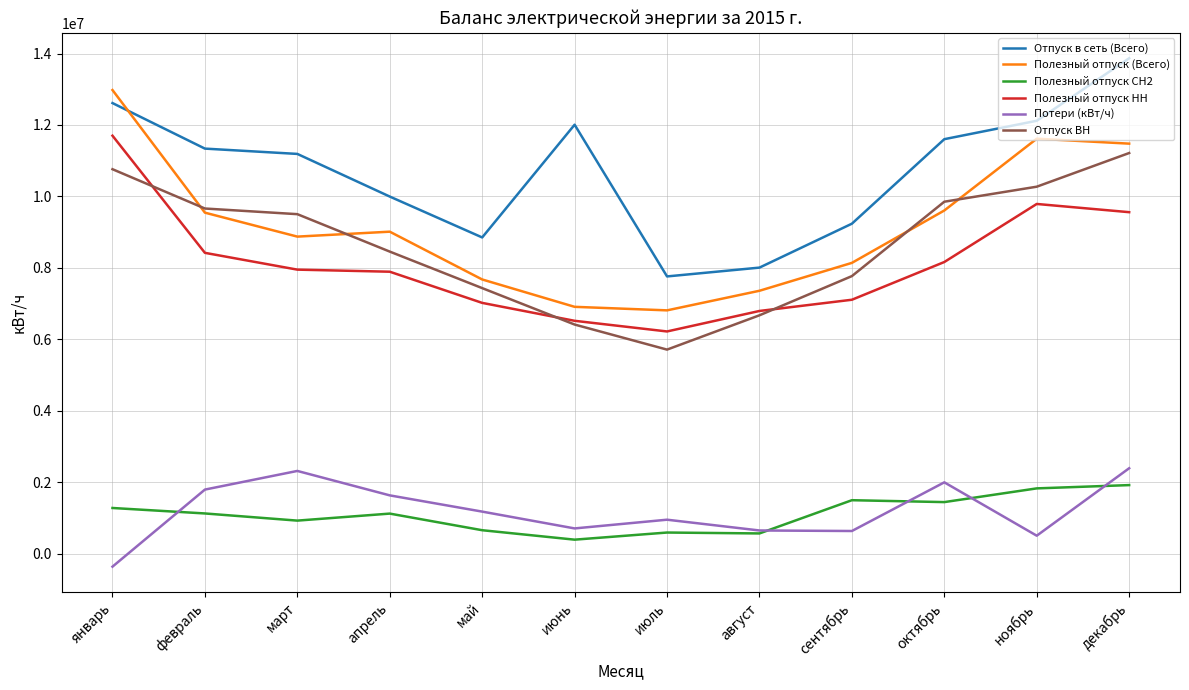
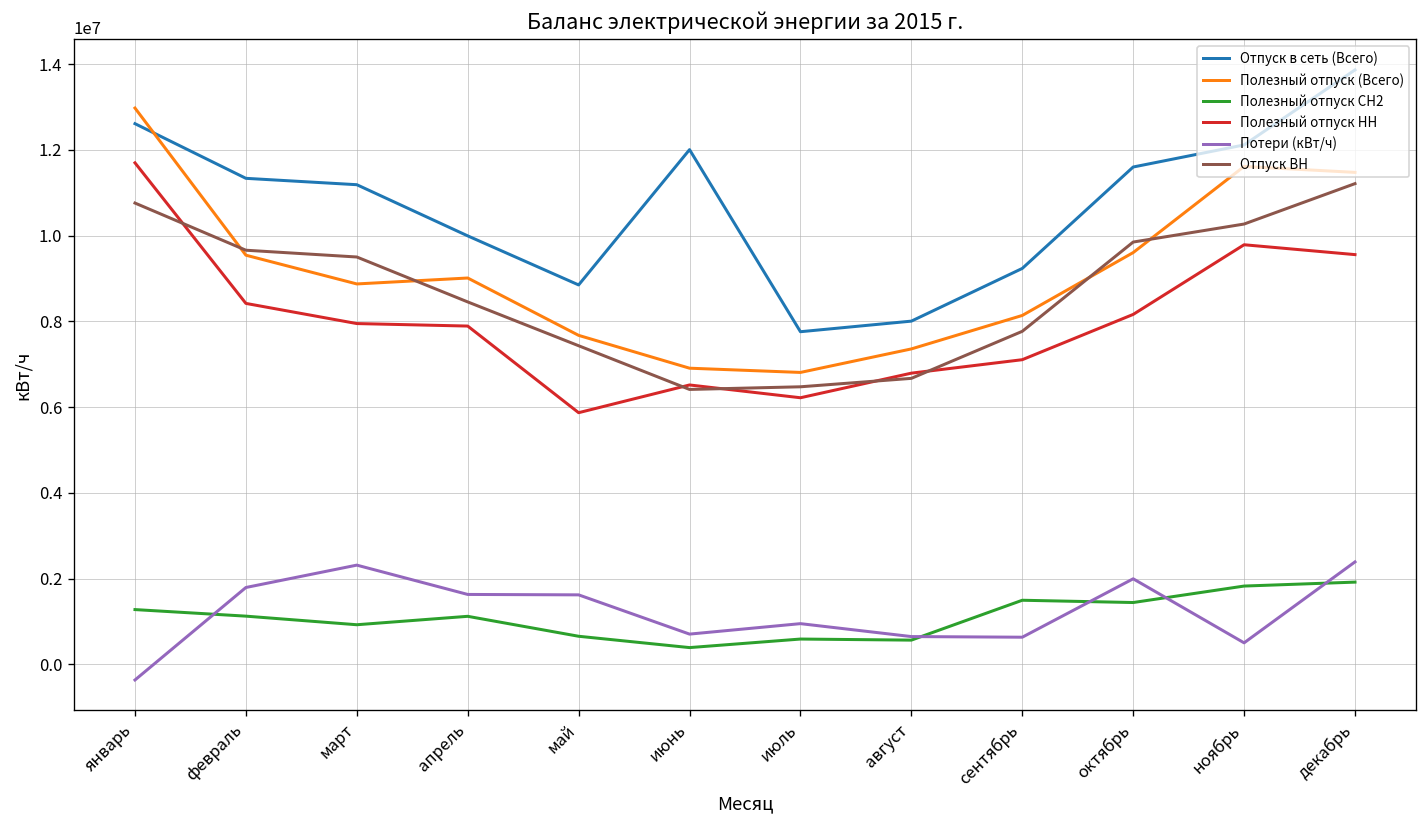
Полезный отпуск НН, май: 7000000 -> 5900000
Потери (кВт/ч), май: 1200000 -> 1600000
Отпуск ВН, июль: 5700000 -> 6500000
